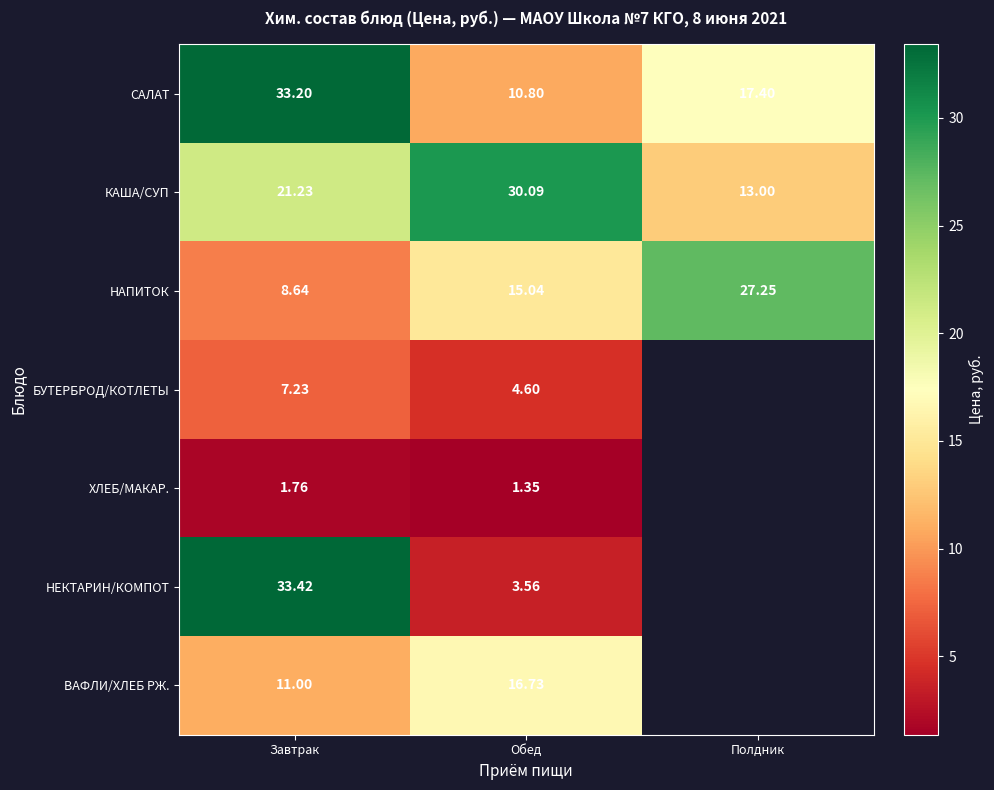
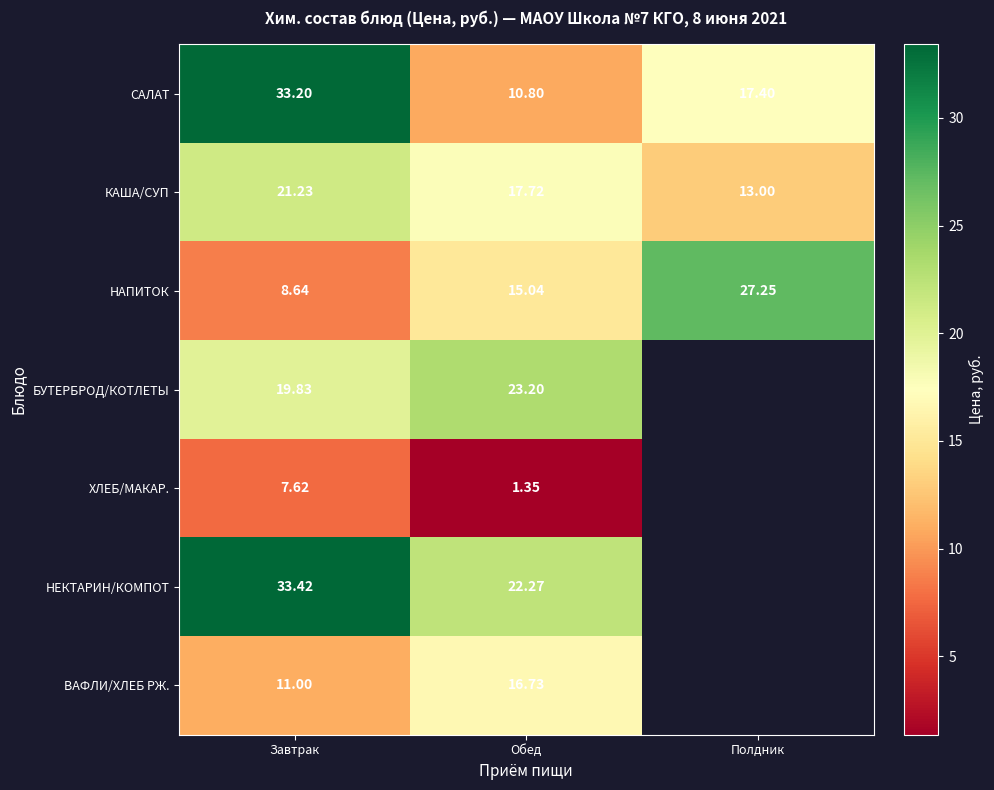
КАША/СУП, Обед: 30.09 -> 17.72
БУТЕРБРОД/КОТЛЕТЫ, Завтрак: 7.23 -> 19.83
БУТЕРБРОД/КОТЛЕТЫ, Обед: 4.60 -> 23.20
ХЛЕБ/МАКАР., Завтрак: 1.76 -> 7.62
НЕКТАРИН/КОМПОТ, Обед: 3.56 -> 22.27
